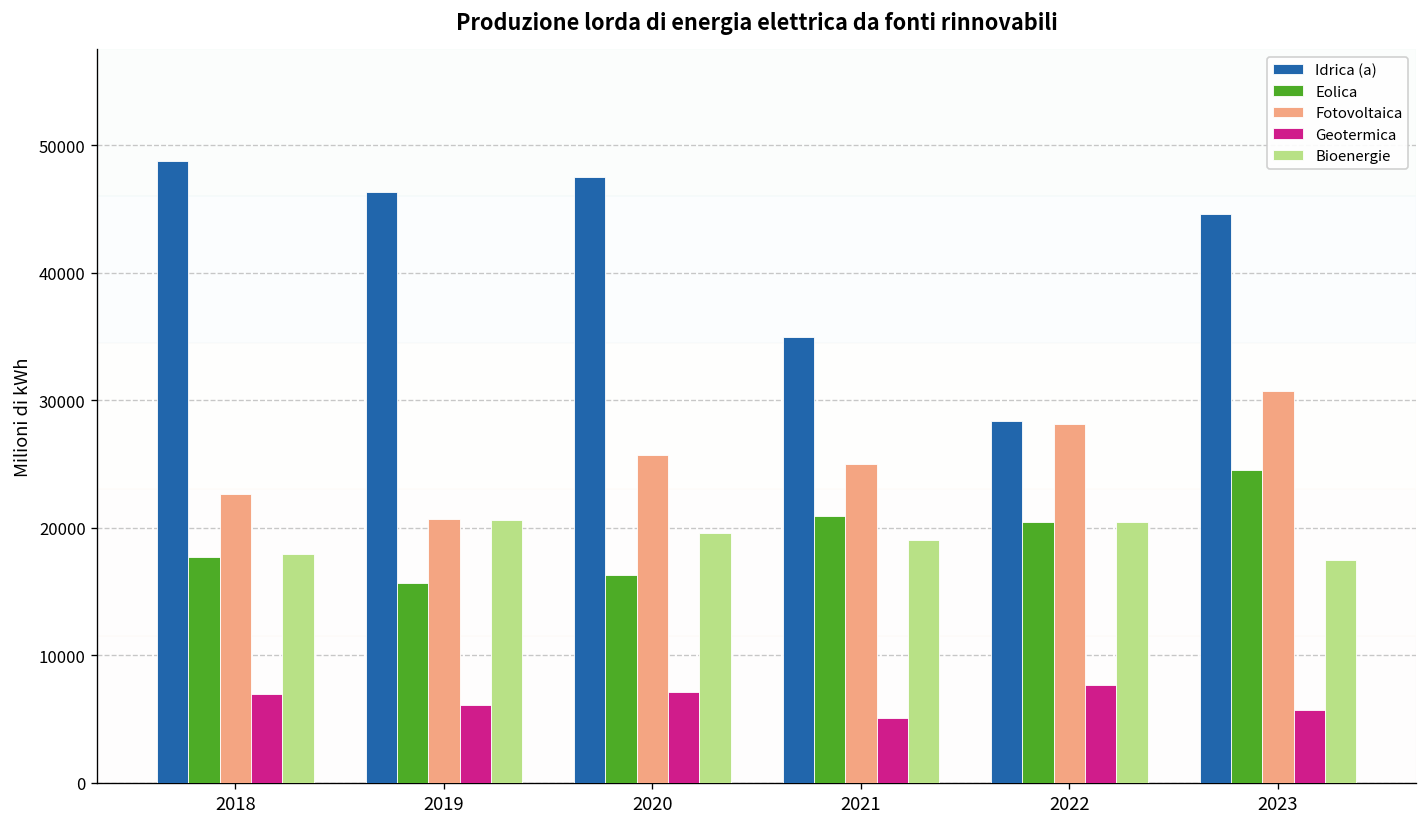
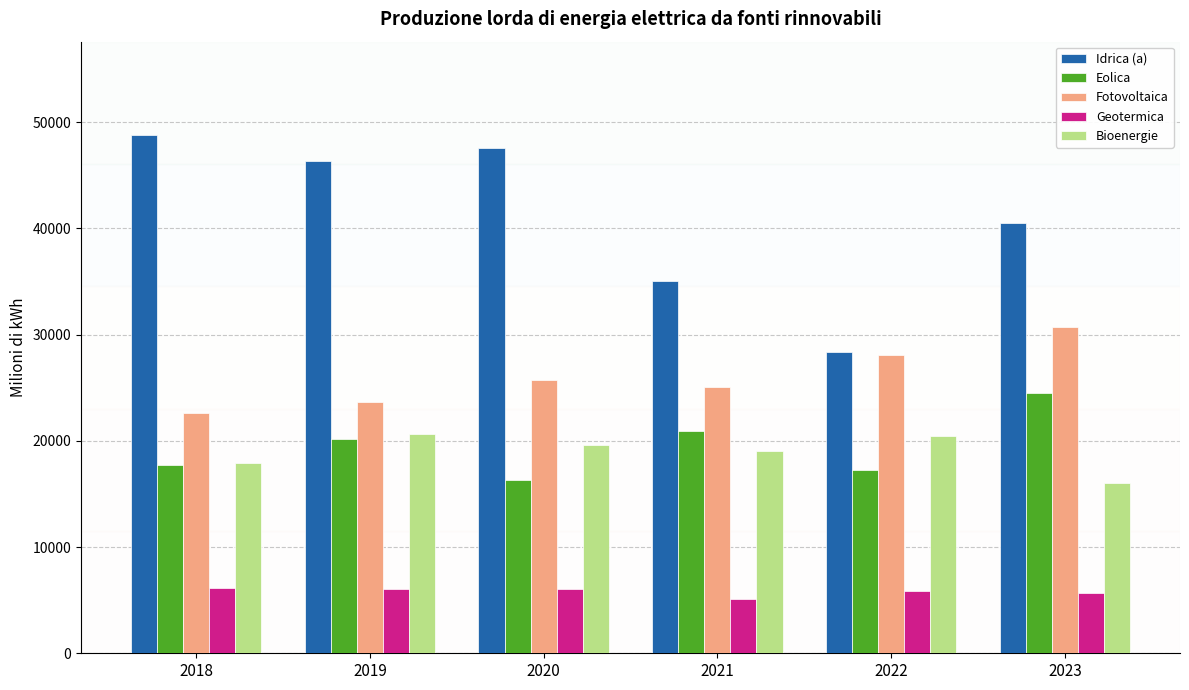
Geotermica, 2018: 7000 -> 6100
Eolica, 2019: 15600 -> 20200
Fotovoltaica, 2019: 20700 -> 23700
Geotermica, 2020: 7100 -> 6000
Eolica, 2022: 20500 -> 17200
Geotermica, 2022: 7700 -> 5800
Idrica (a), 2023: 44600 -> 40500
Bioenergie, 2023: 17500 -> 16000
